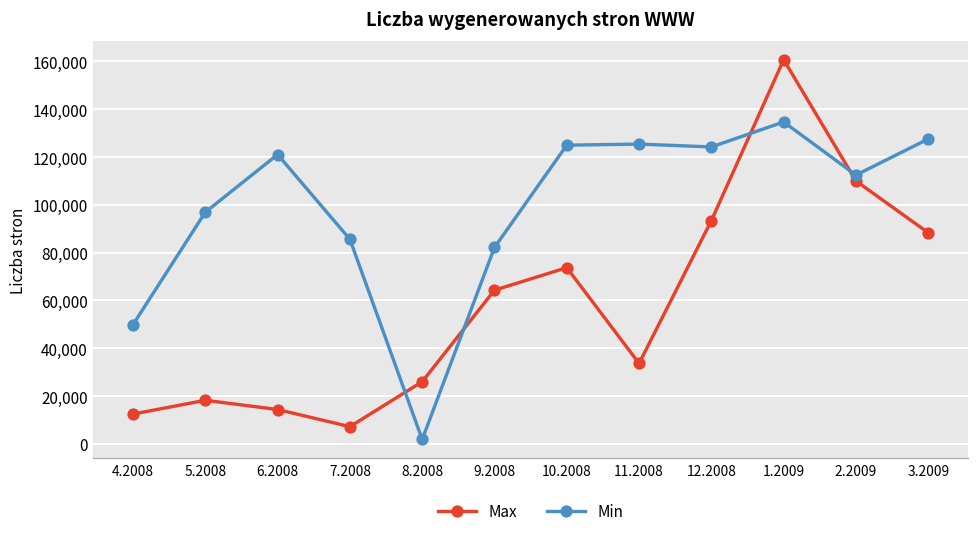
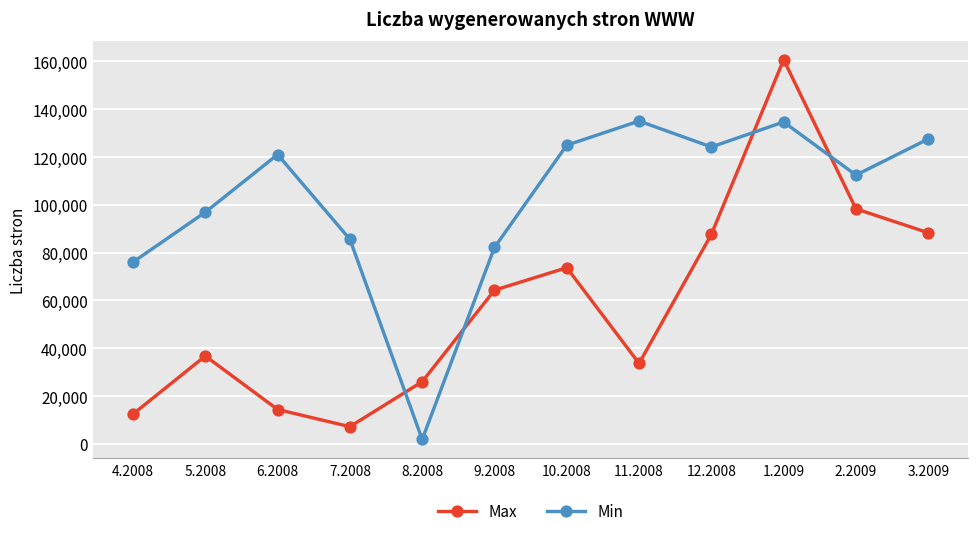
Min, 4.2008: 50,000 -> 76,000
Max, 5.2008: 18,000 -> 37,000
Min, 11.2008: 125,000 -> 135,000
Max, 12.2008: 93,000 -> 88,000
Max, 2.2009: 110,000 -> 98,000
